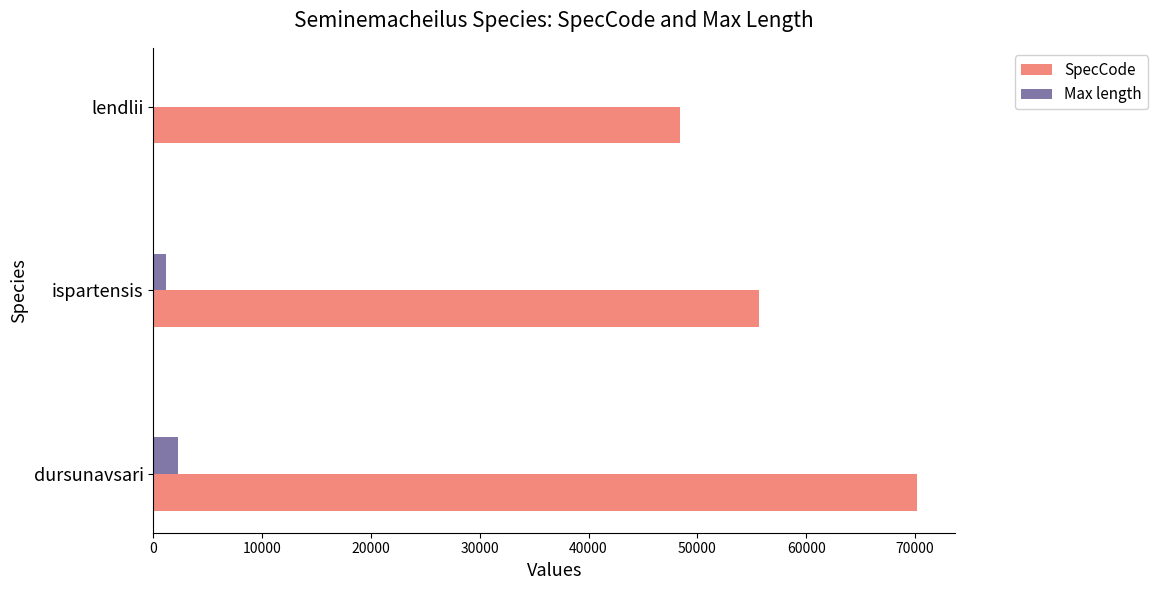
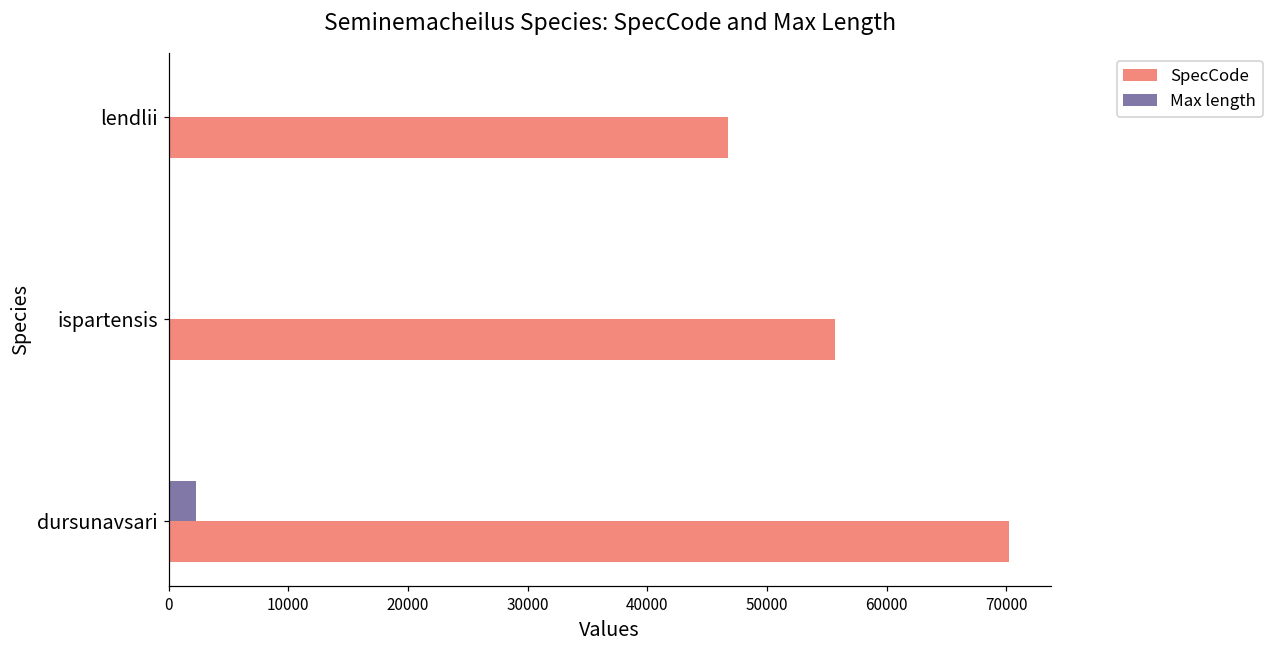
SpecCode, lendlii: 48400 -> 46800
Max length, ispartensis: 1200 -> 0
